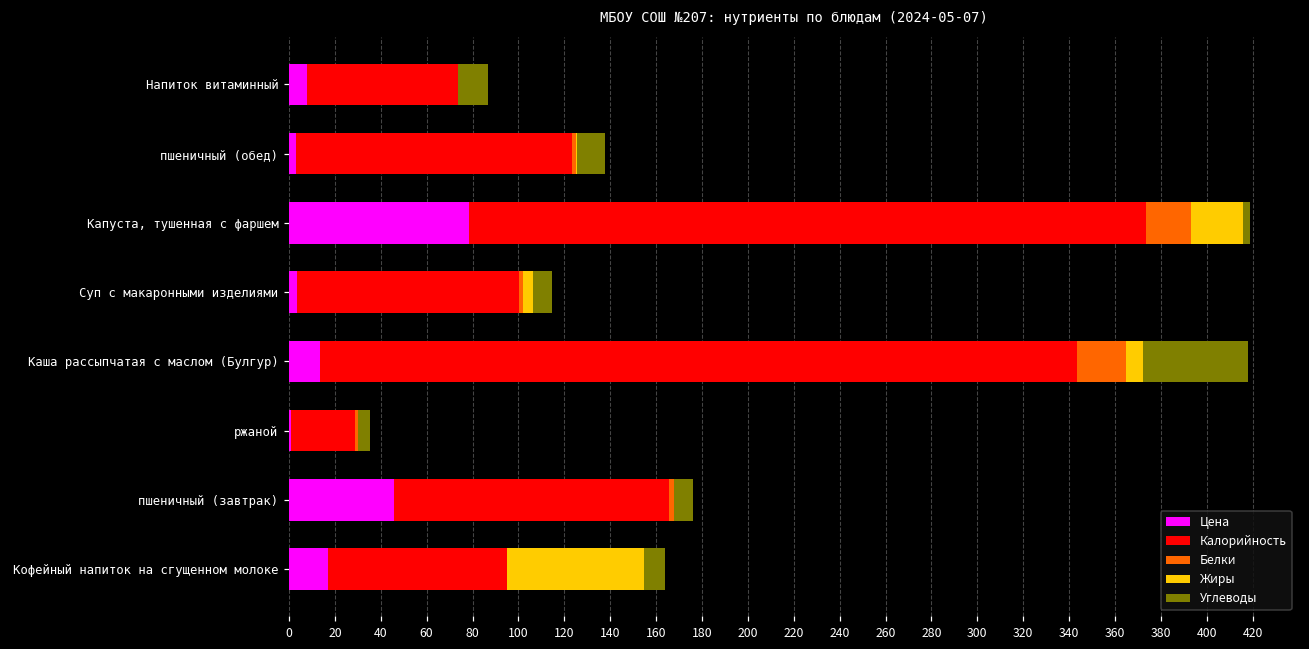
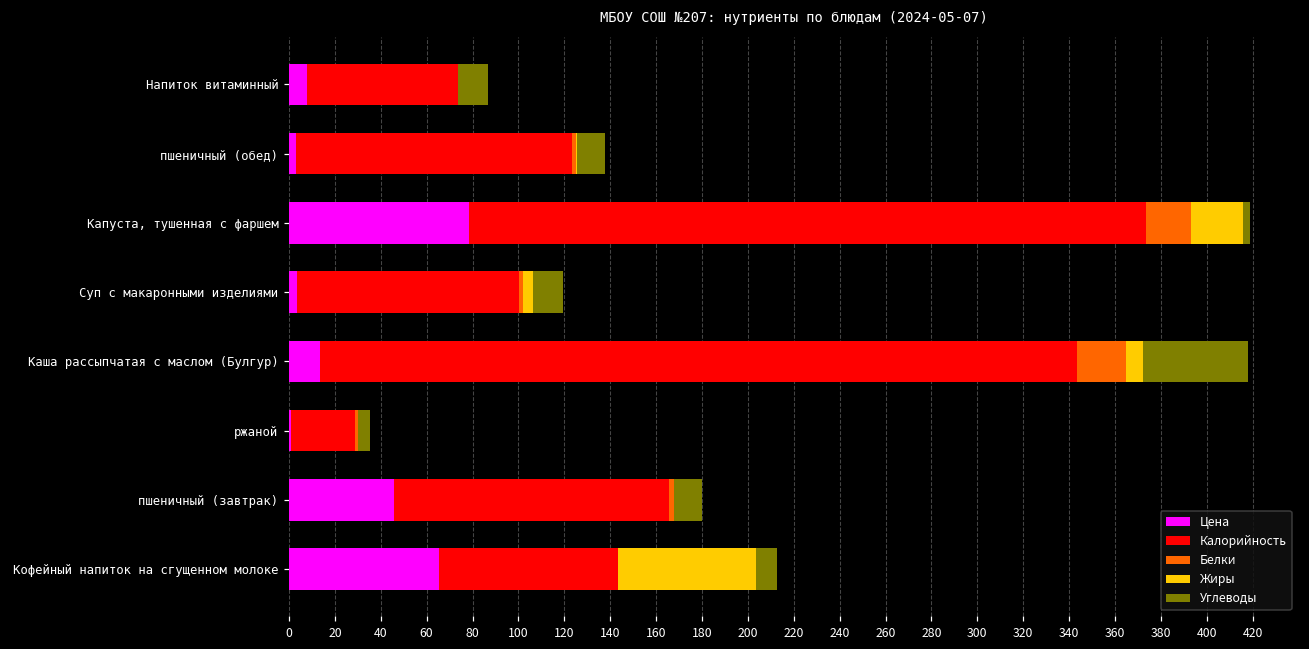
Углеводы, Суп с макаронными изделиями: 9 -> 13
Углеводы, пшеничный (завтрак): 8 -> 12
Цена, Кофейный напиток на сгущенном молоке: 17 -> 66
